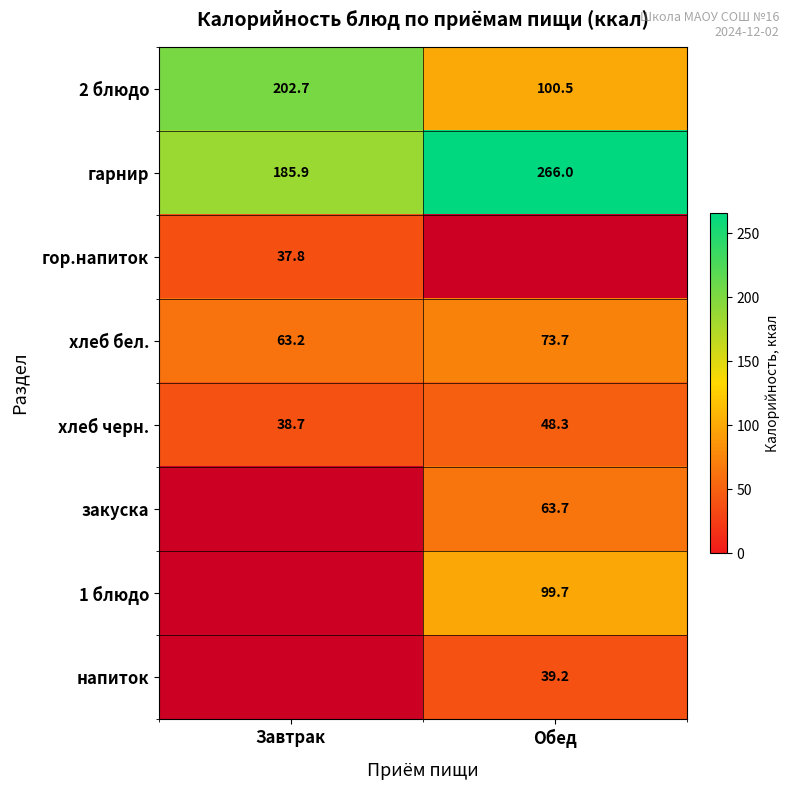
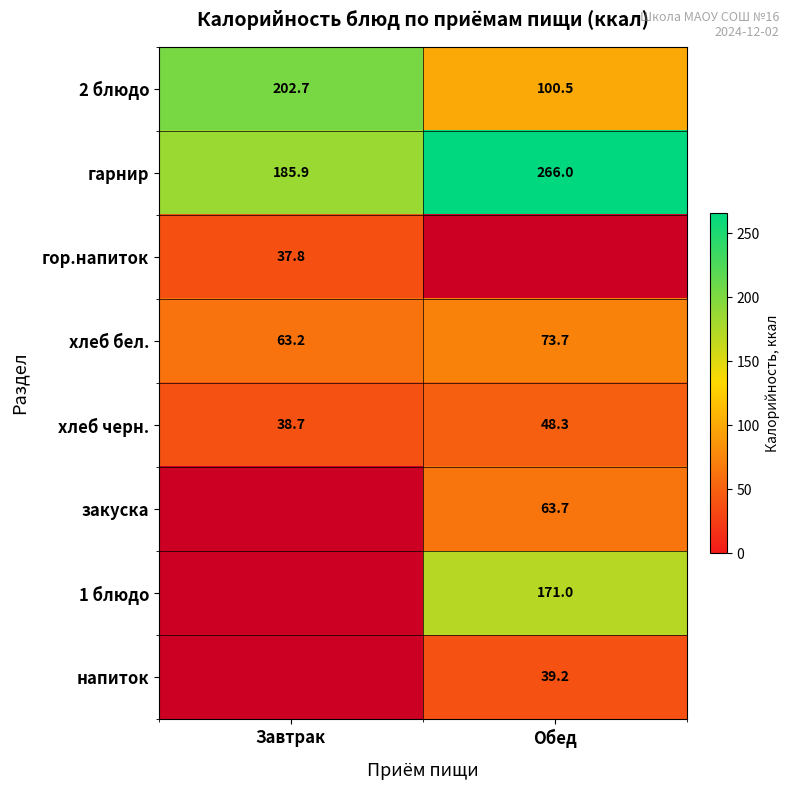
1 блюдо, Обед: 99.7 -> 171.0
